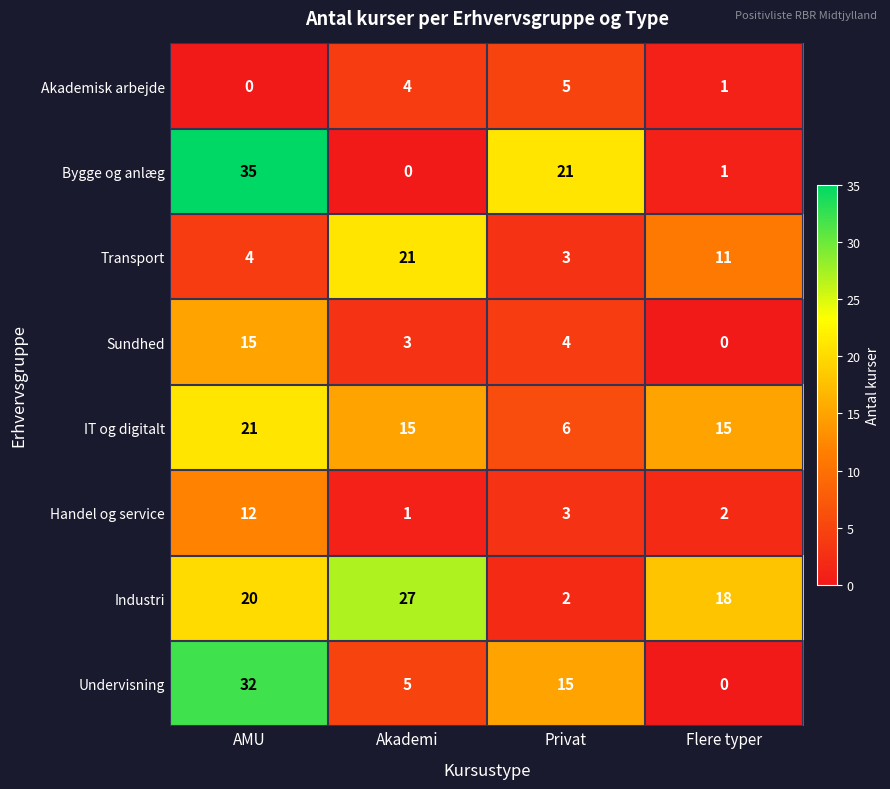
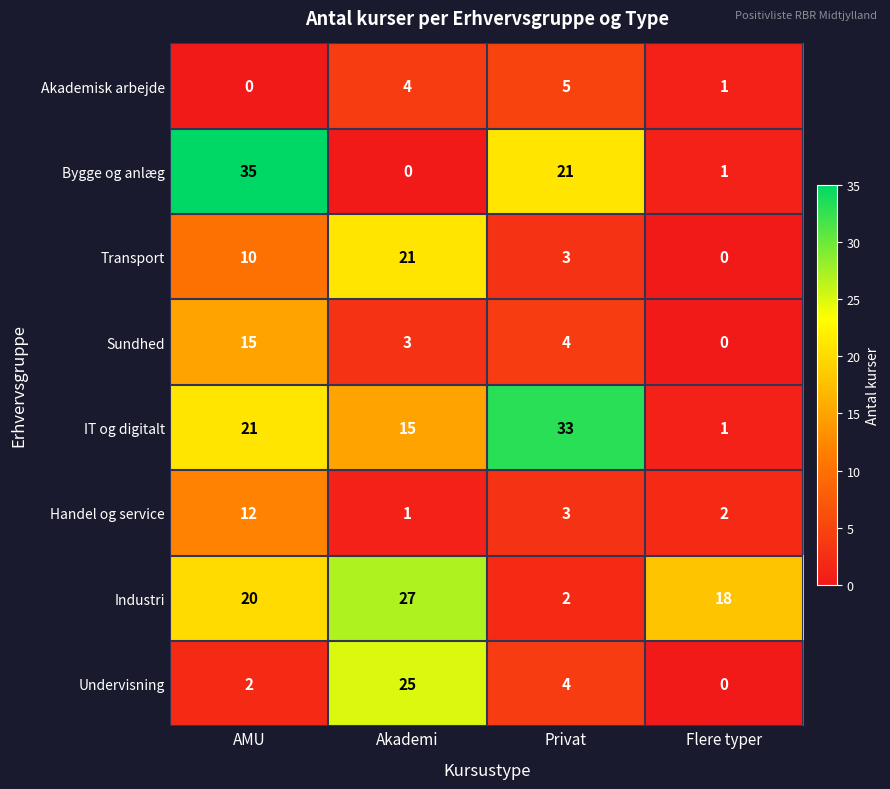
Transport, AMU: 4 -> 10
Transport, Flere typer: 11 -> 0
IT og digitalt, Privat: 6 -> 33
IT og digitalt, Flere typer: 15 -> 1
Undervisning, AMU: 32 -> 2
Undervisning, Akademi: 5 -> 25
Undervisning, Privat: 15 -> 4
